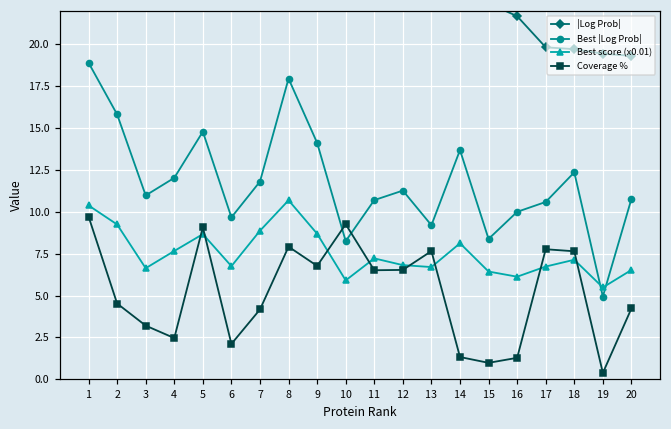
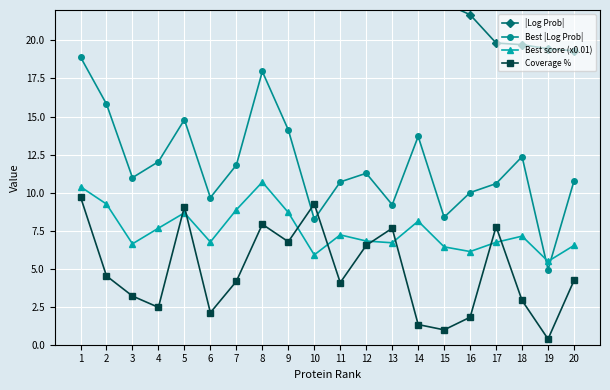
Coverage %, 11: 6.5 -> 4.1
Coverage %, 16: 1.3 -> 1.8
Coverage %, 18: 7.6 -> 2.9
